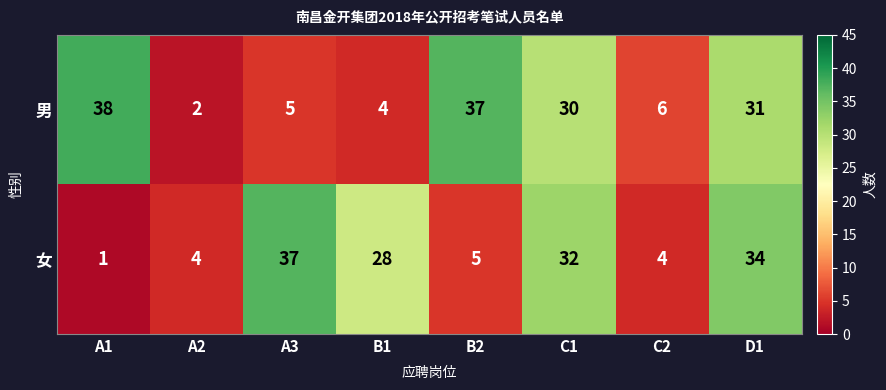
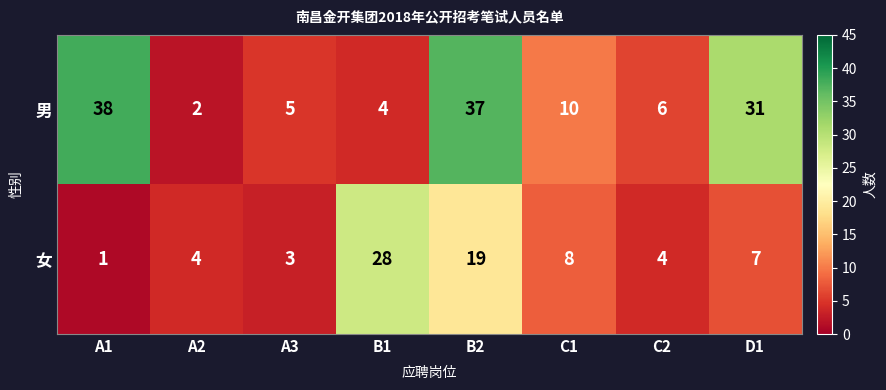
男, C1: 30 -> 10
女, A3: 37 -> 3
女, B2: 5 -> 19
女, C1: 32 -> 8
女, D1: 34 -> 7
